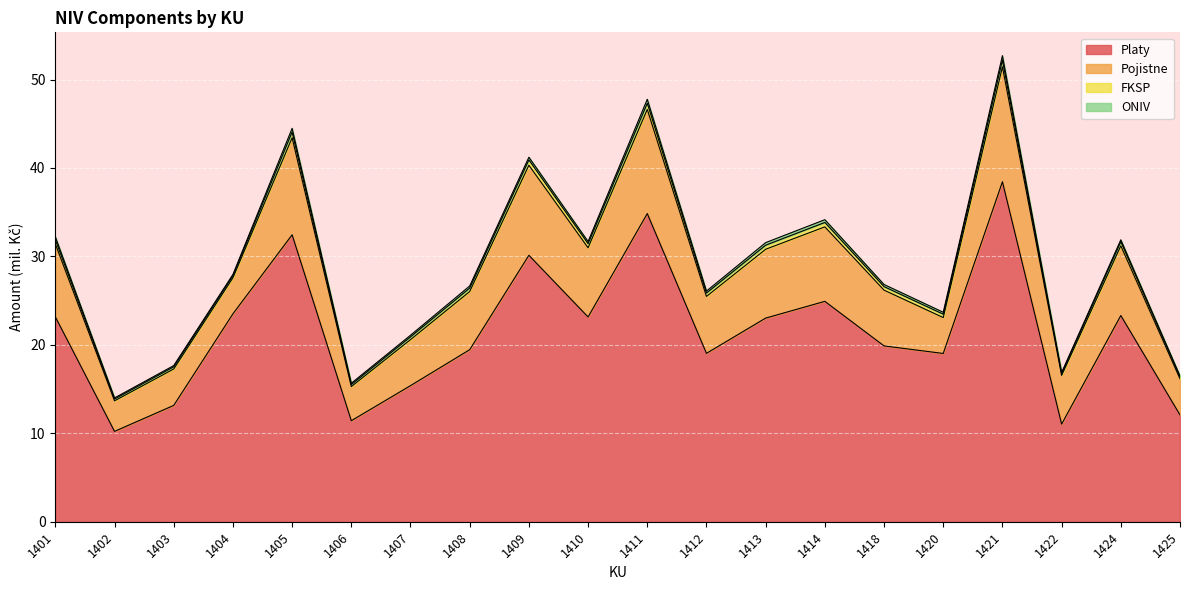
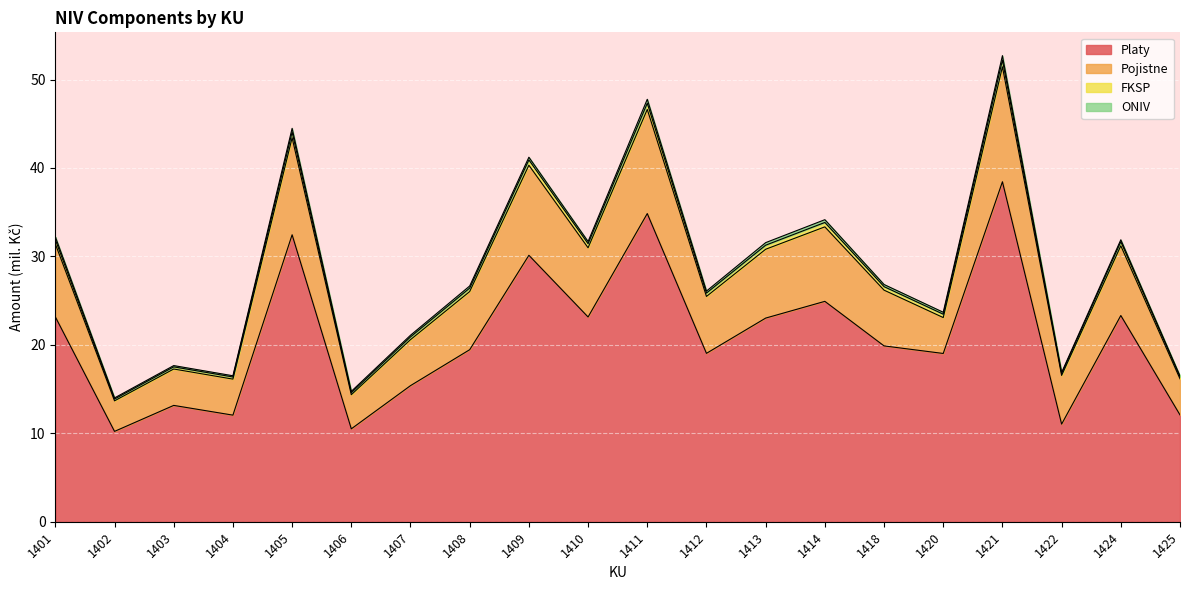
Platy, 1404: 24 -> 12
Platy, 1406: 11.4 -> 10.5
